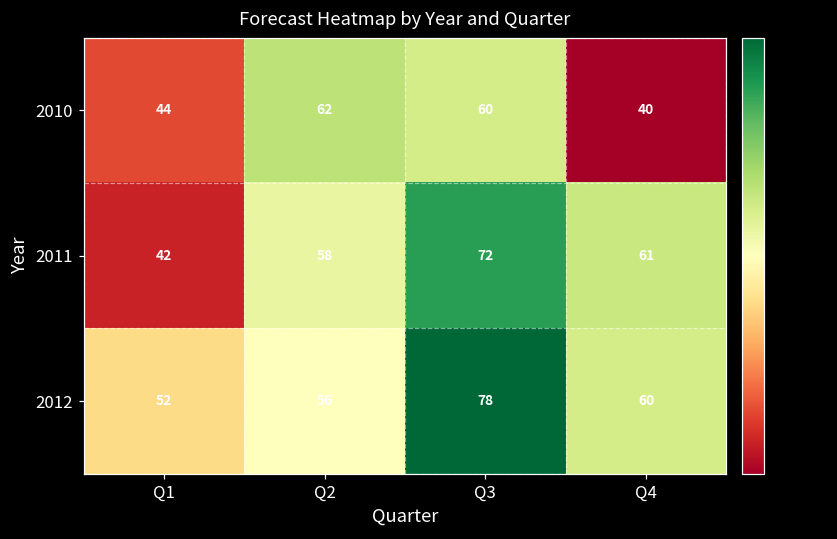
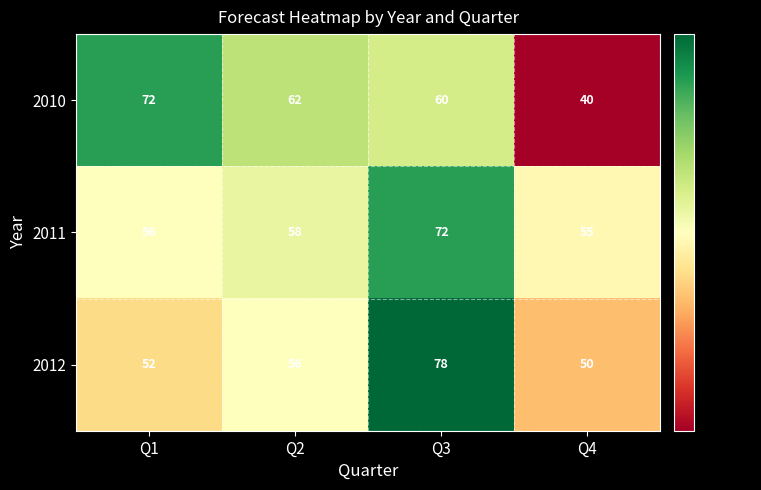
2010, Q1: 44 -> 72
2011, Q1: 42 -> 56
2011, Q4: 61 -> 55
2012, Q4: 60 -> 50
